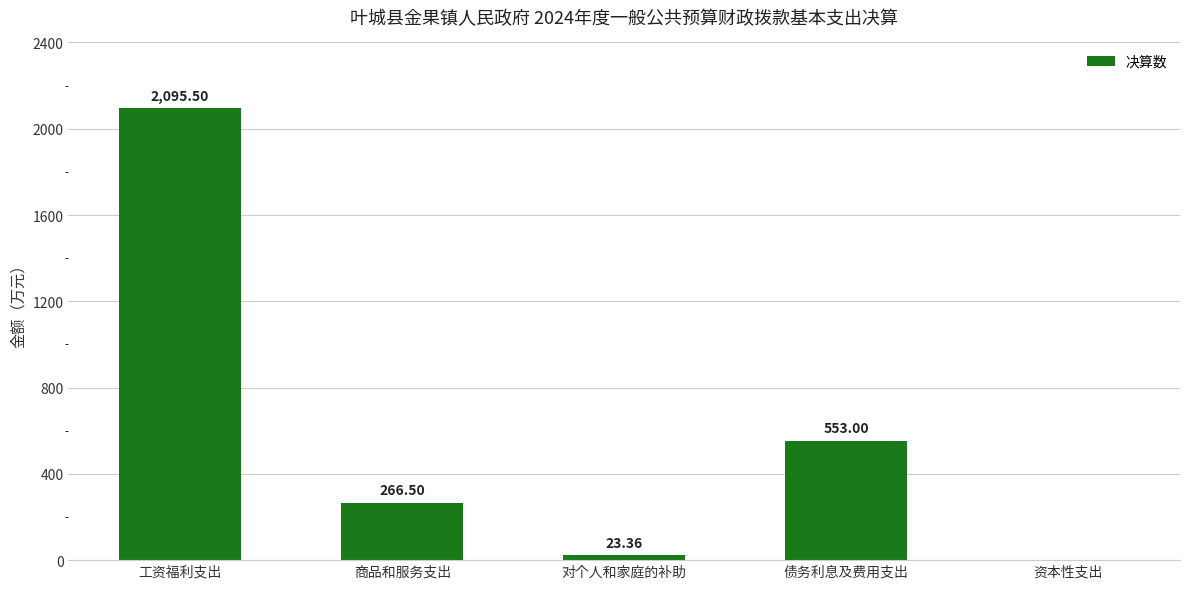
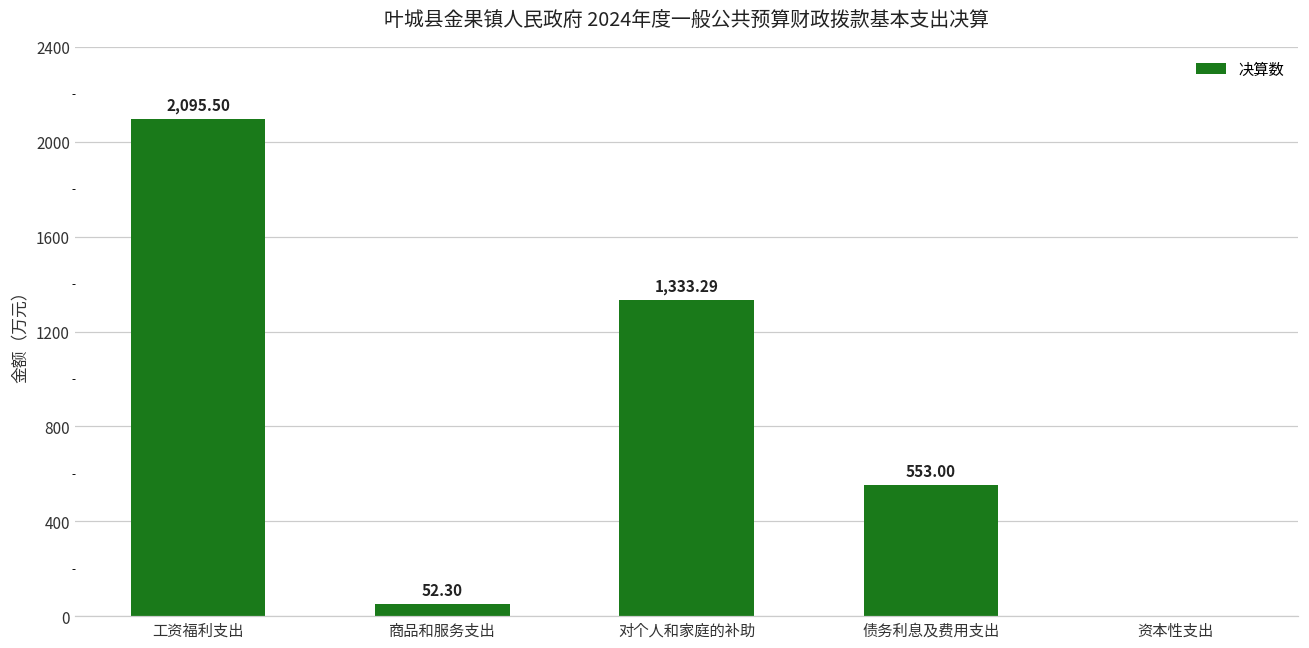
商品和服务支出: 266.50 -> 52.30
对个人和家庭的补助: 23.36 -> 1,333.29
